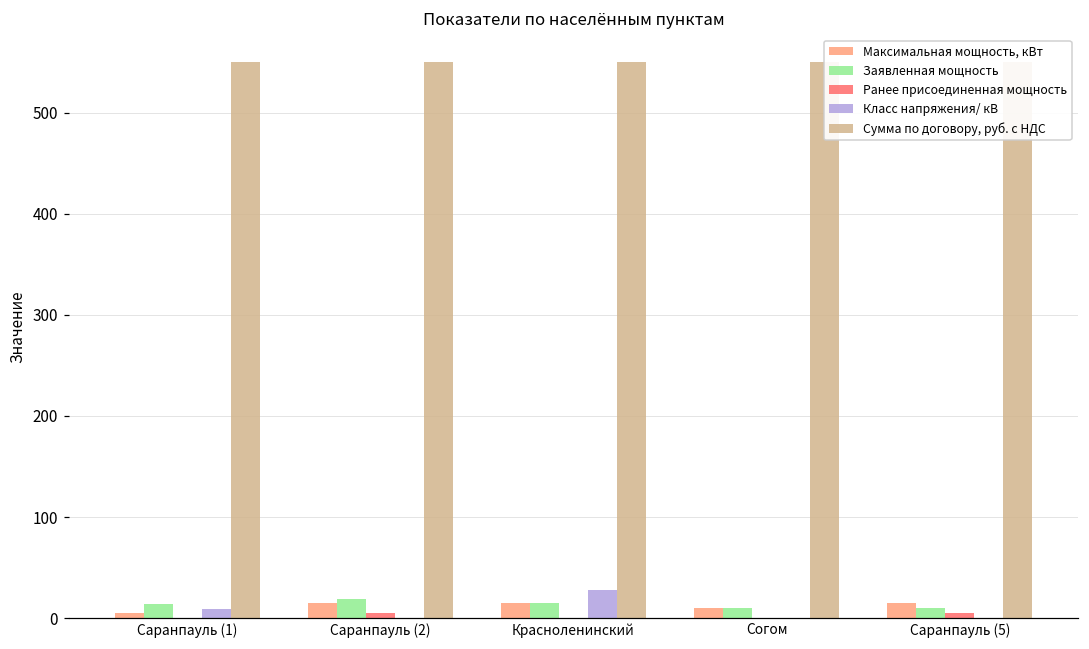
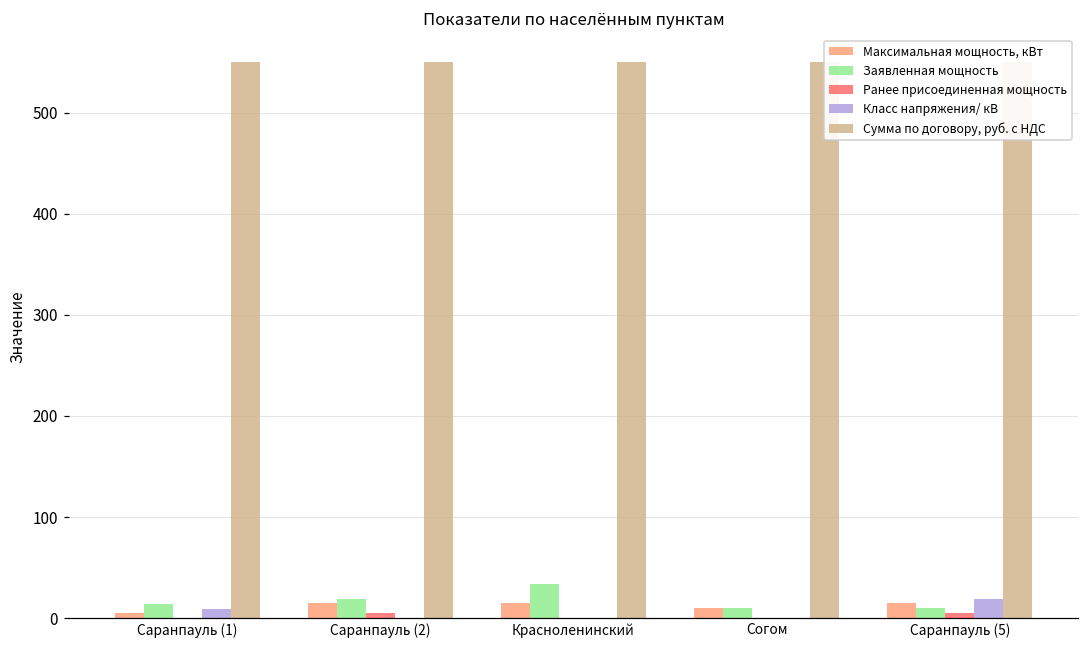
Заявленная мощность, Красноленинский: 20 -> 30
Класс напряжения/ кВ, Красноленинский: 30 -> 0
Класс напряжения/ кВ, Саранпауль (5): 0 -> 20
